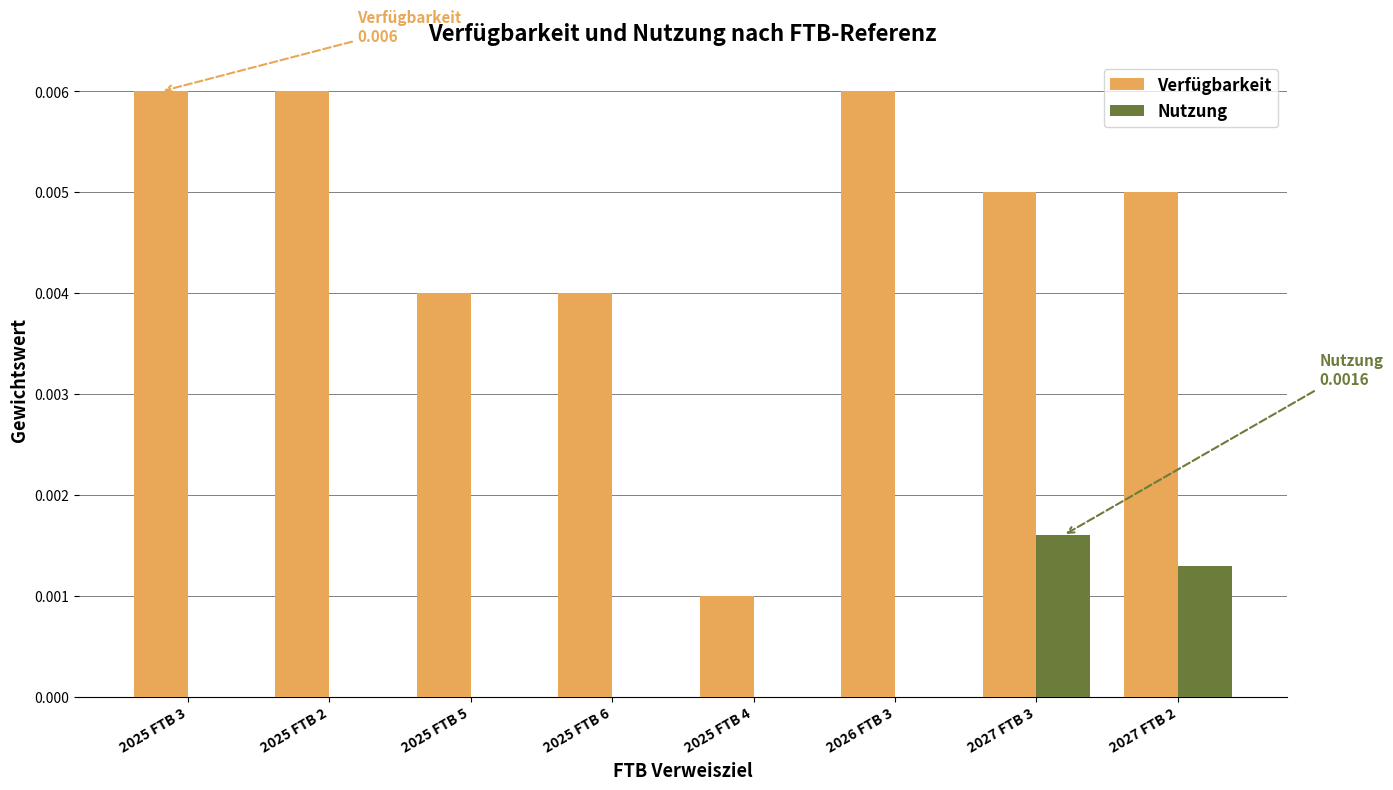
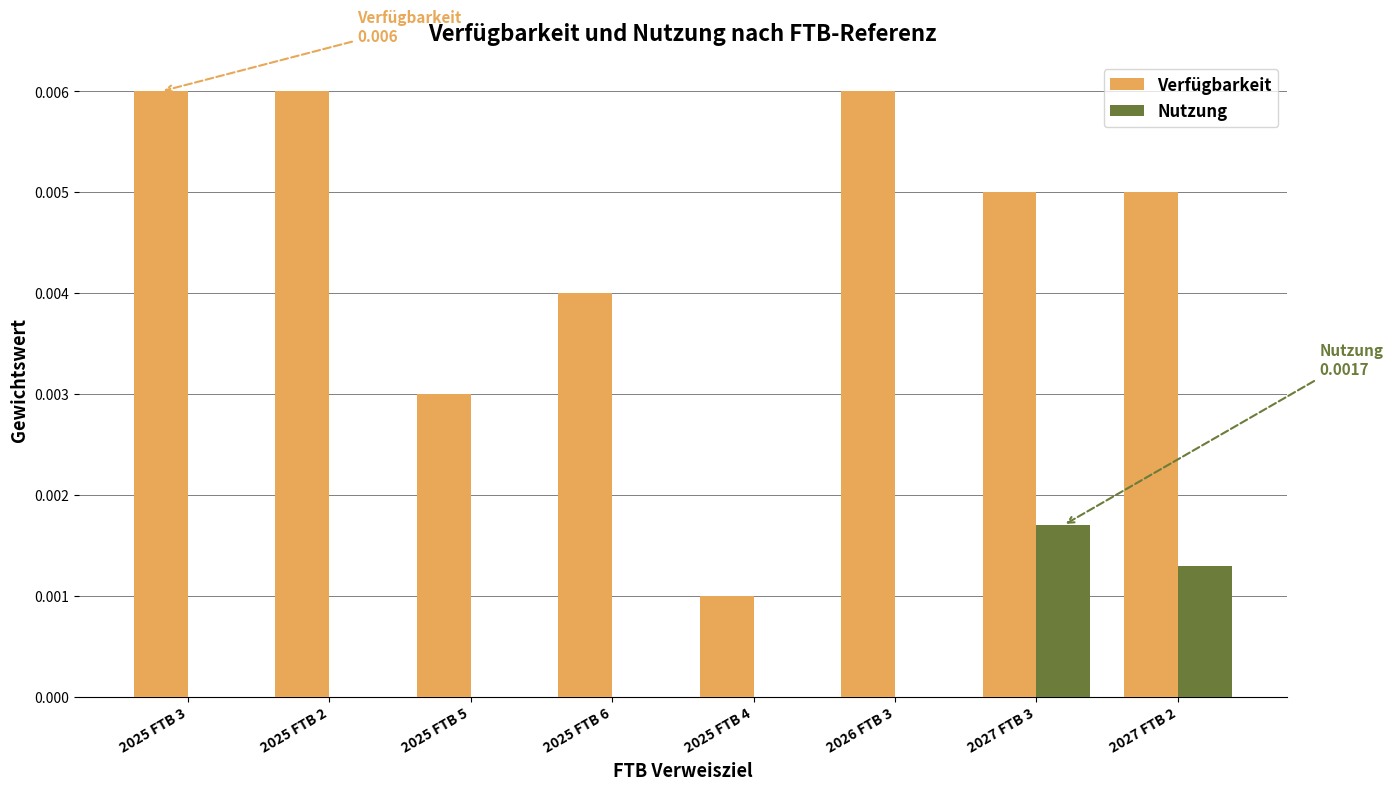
Verfügbarkeit, 2025 FTB 5: 0.004 -> 0.003
Nutzung, 2027 FTB 3: 0.0016 -> 0.0017
